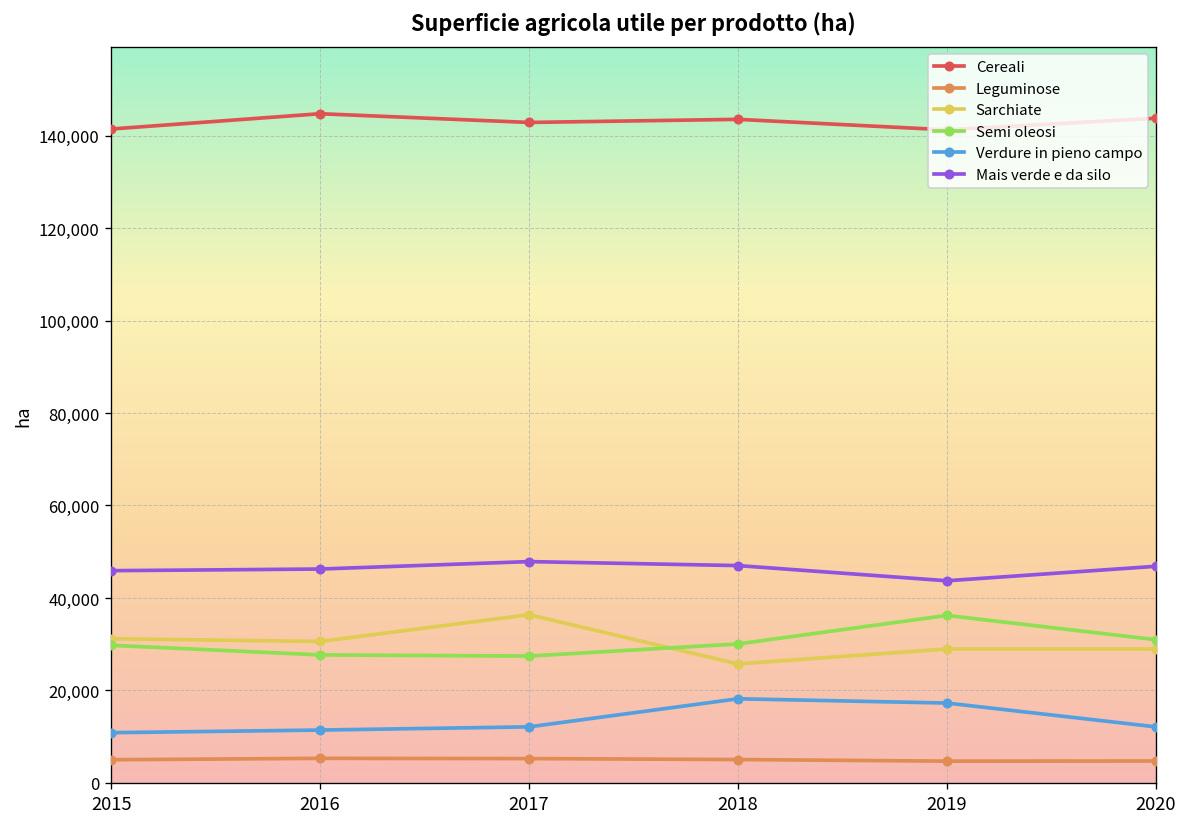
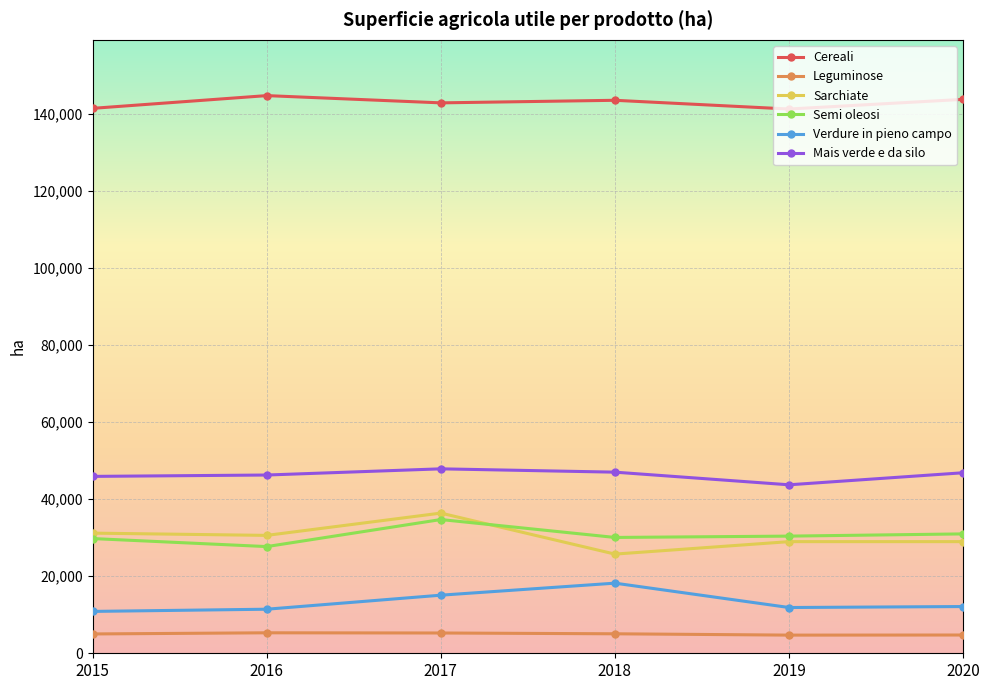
Semi oleosi, 2017: 27,000 -> 35,000
Verdure in pieno campo, 2017: 12,000 -> 15,000
Semi oleosi, 2019: 36,000 -> 30,000
Verdure in pieno campo, 2019: 17,000 -> 12,000
